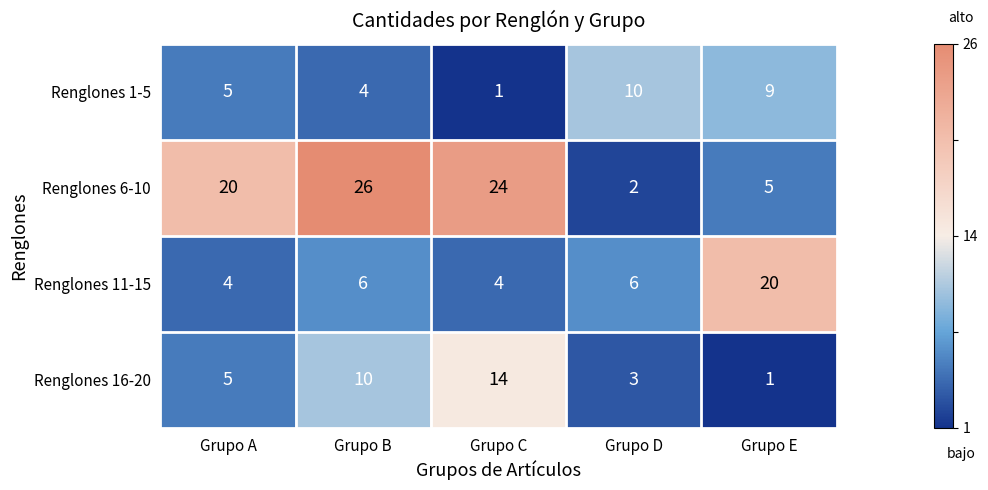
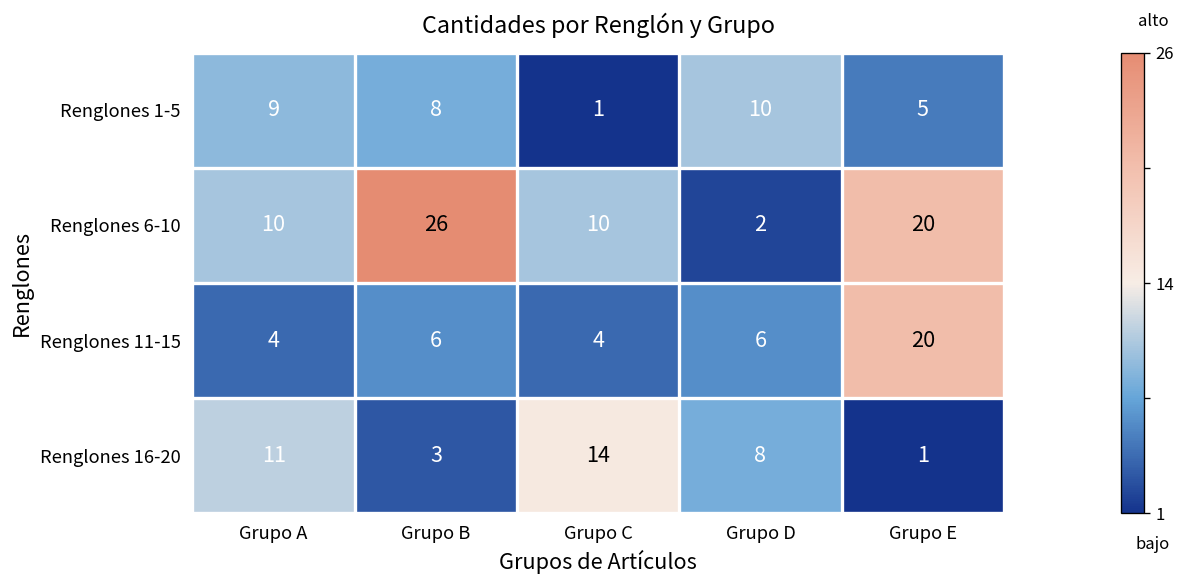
Renglones 1-5, Grupo A: 5 -> 9
Renglones 1-5, Grupo B: 4 -> 8
Renglones 1-5, Grupo E: 9 -> 5
Renglones 6-10, Grupo A: 20 -> 10
Renglones 6-10, Grupo C: 24 -> 10
Renglones 6-10, Grupo E: 5 -> 20
Renglones 16-20, Grupo A: 5 -> 11
Renglones 16-20, Grupo B: 10 -> 3
Renglones 16-20, Grupo D: 3 -> 8
